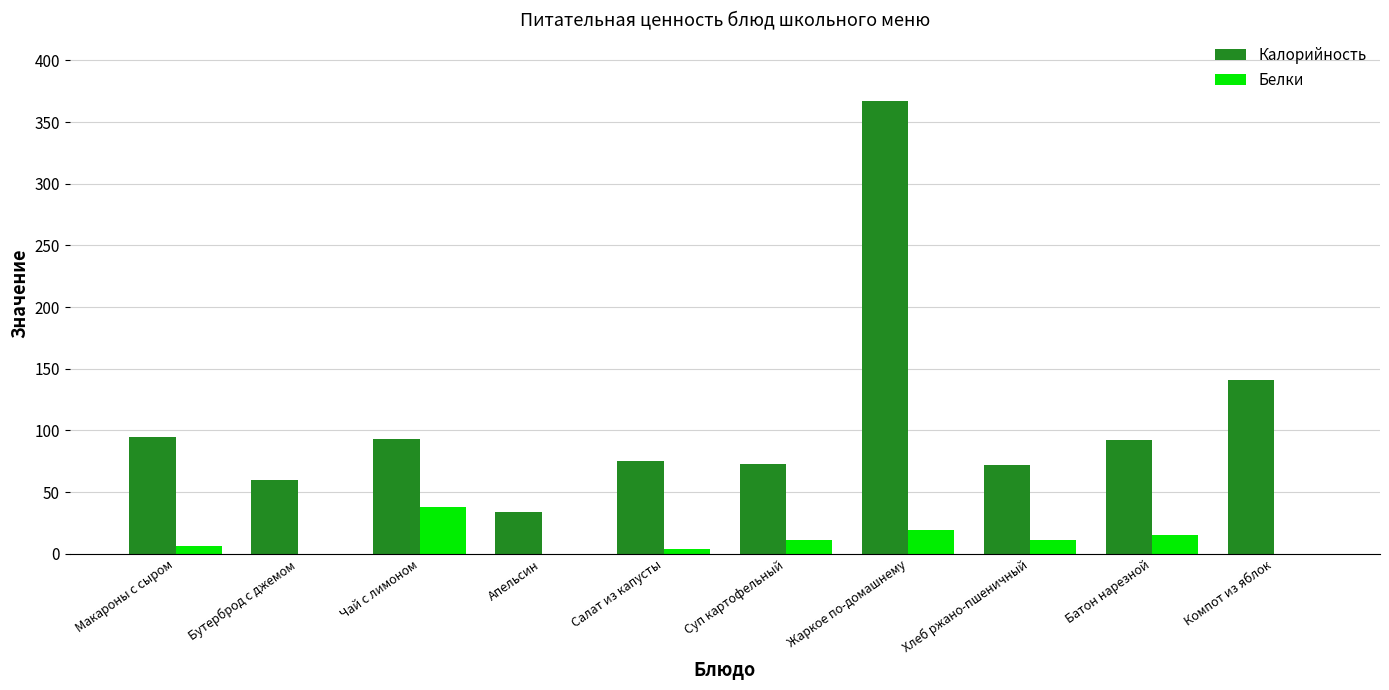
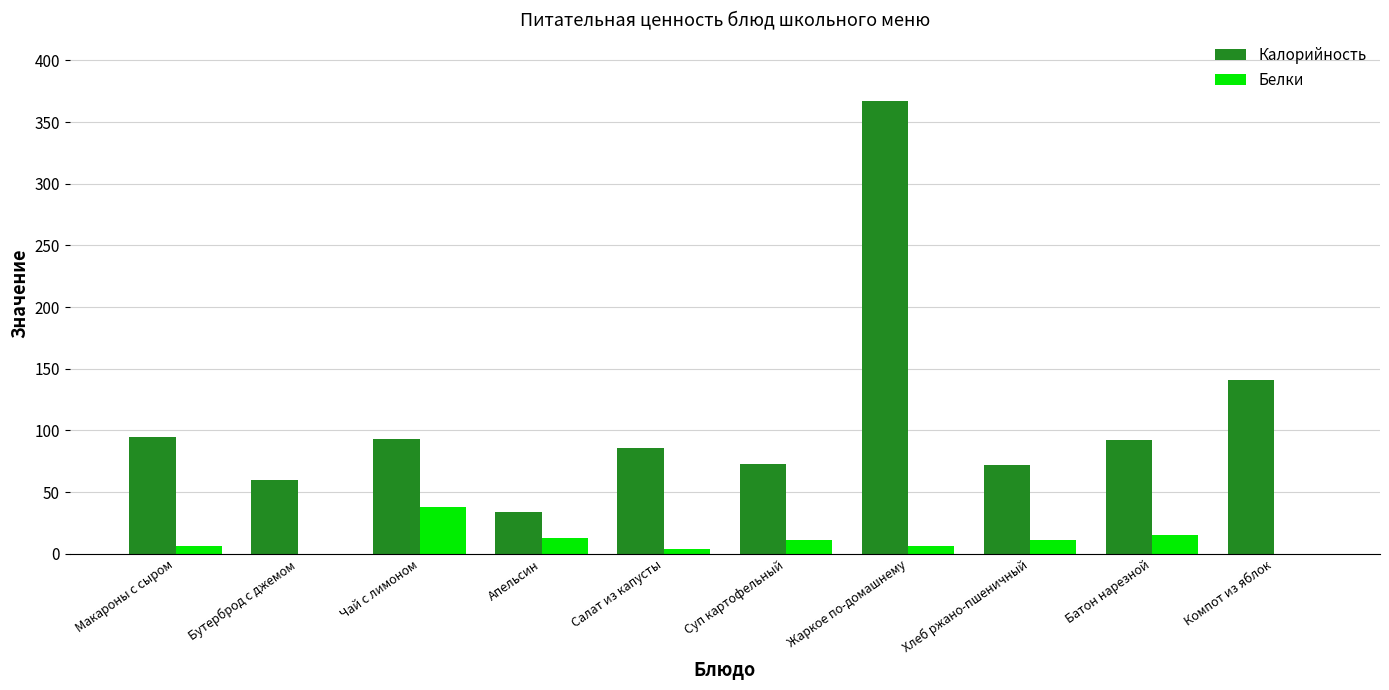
Белки, Апельсин: 0 -> 13
Калорийность, Салат из капусты: 75 -> 86
Белки, Жаркое по-домашнему: 19 -> 6
